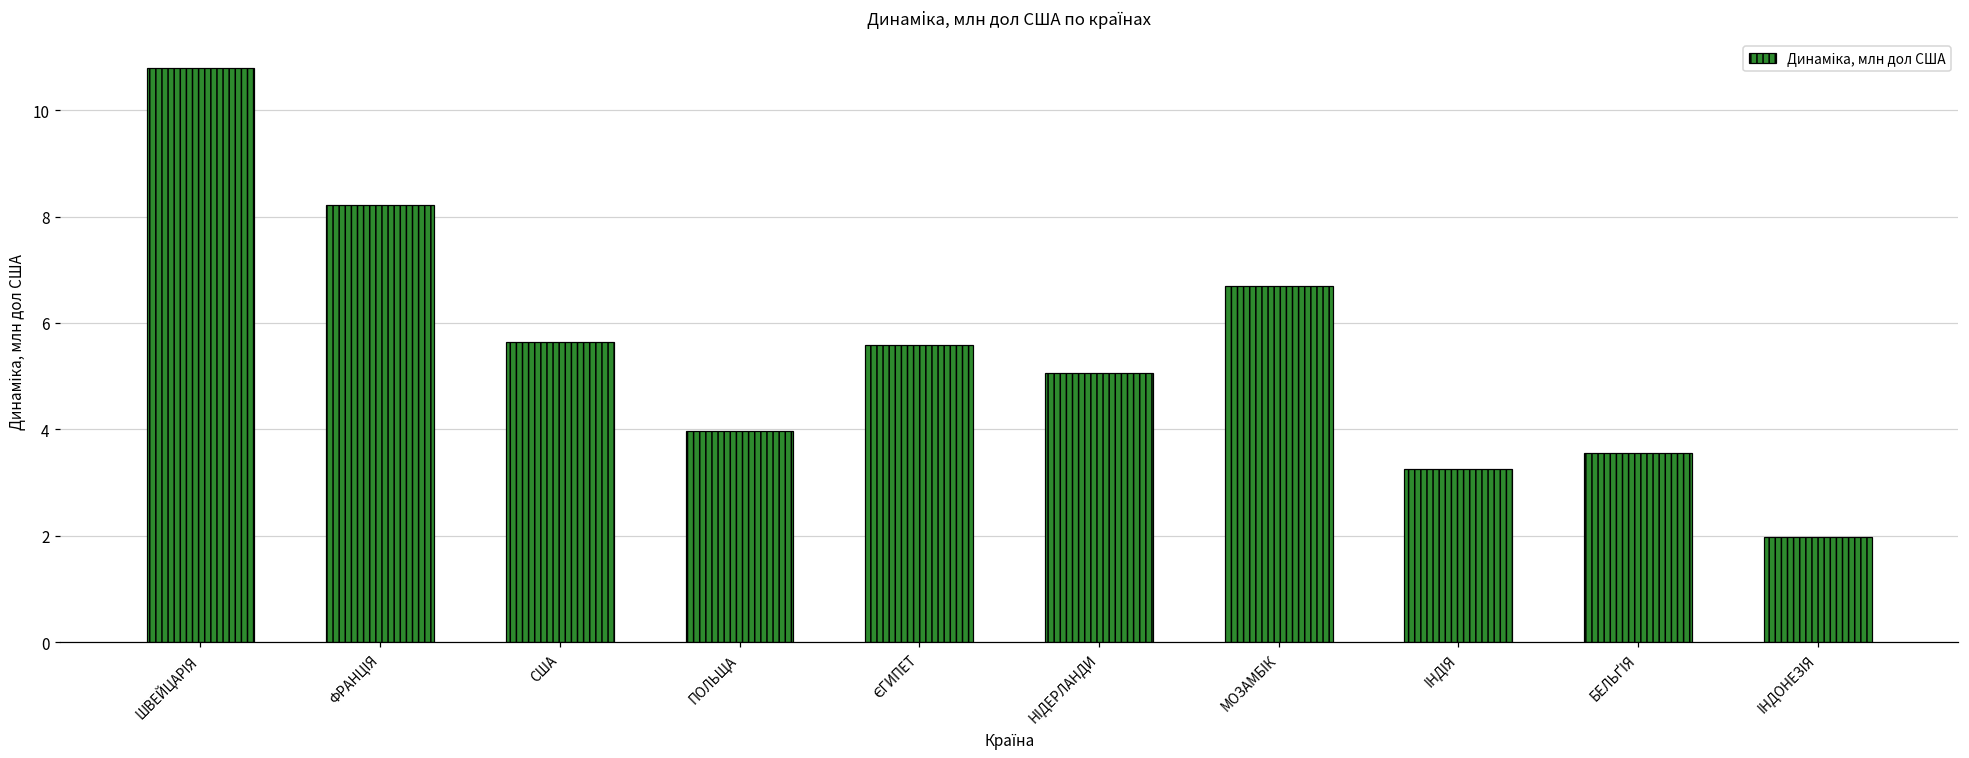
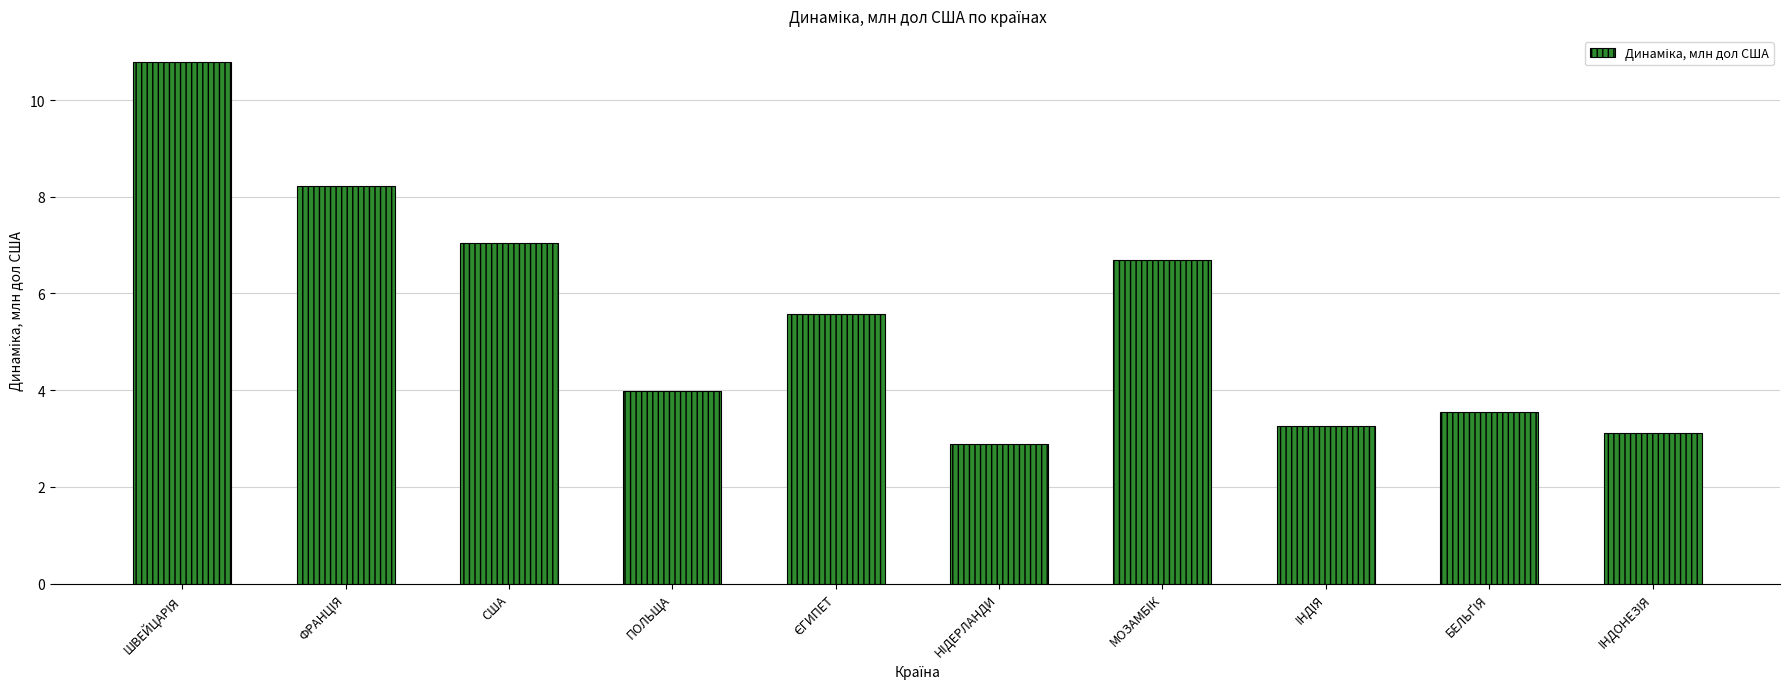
США: 5.6 -> 7.0
НIДЕРЛАНДИ: 5.1 -> 2.9
IНДОНЕЗIЯ: 2.0 -> 3.1
